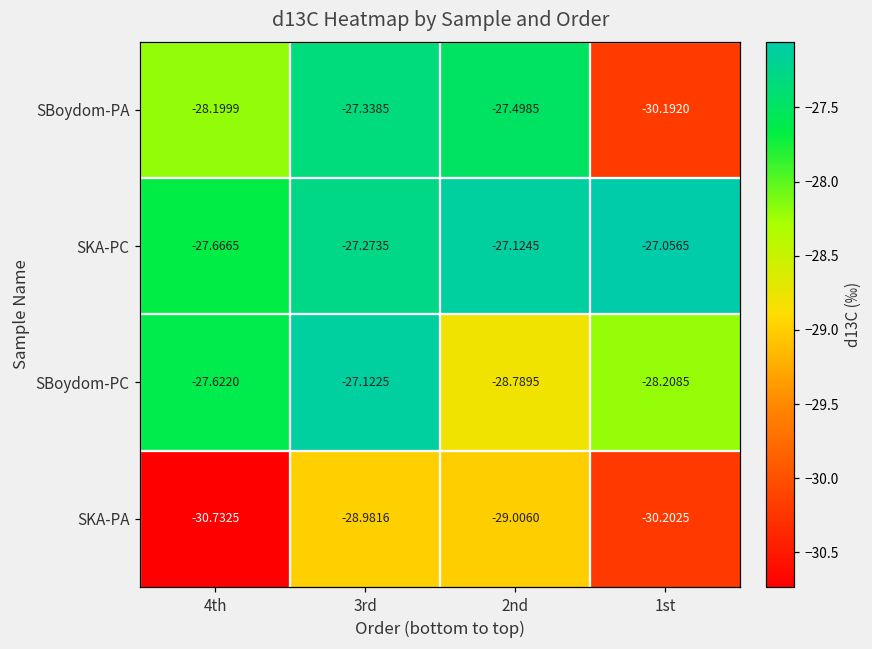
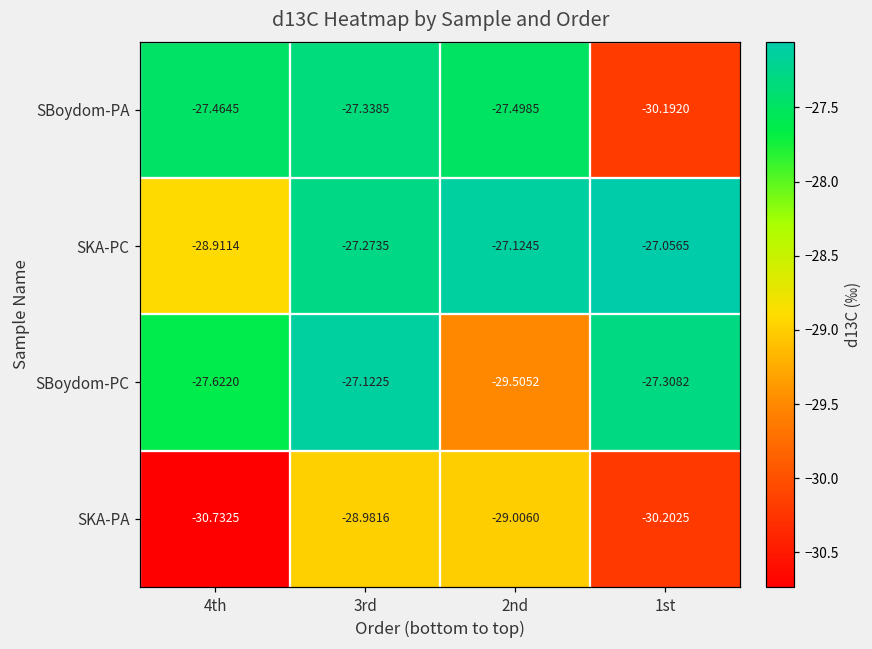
SBoydom-PA, 4th: -28.1999 -> -27.4645
SKA-PC, 4th: -27.6665 -> -28.9114
SBoydom-PC, 2nd: -28.7895 -> -29.5052
SBoydom-PC, 1st: -28.2085 -> -27.3082
